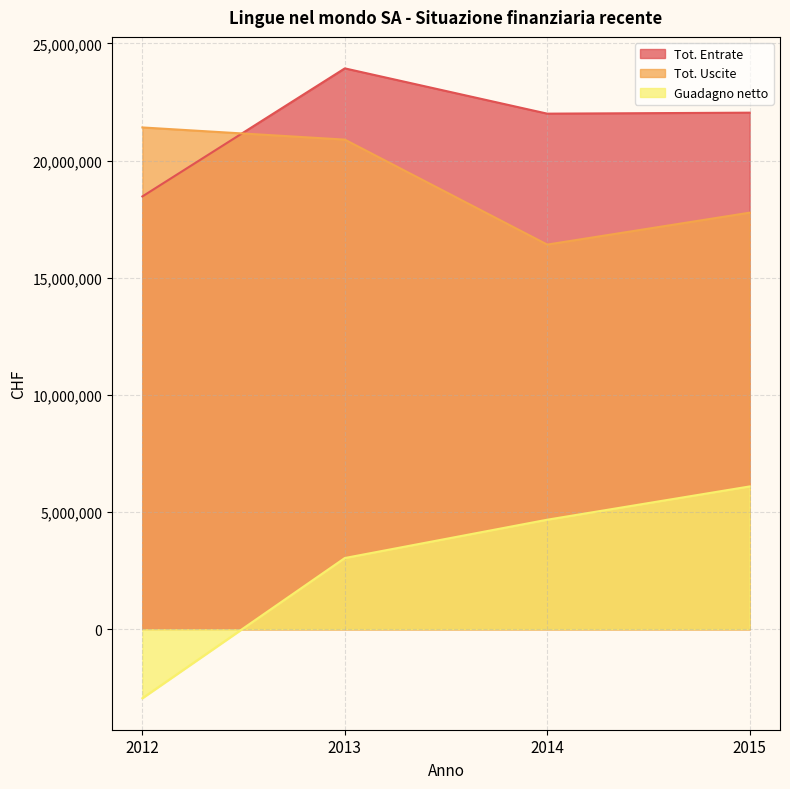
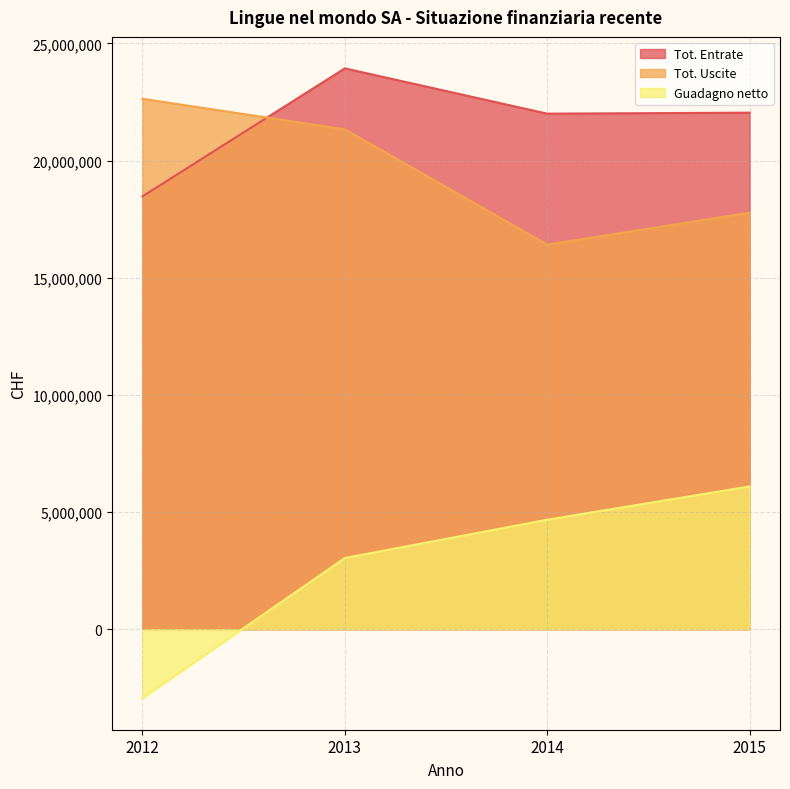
Tot. Uscite, 2012: 21,400,000 -> 22,600,000
Tot. Uscite, 2013: 20,900,000 -> 21,300,000
